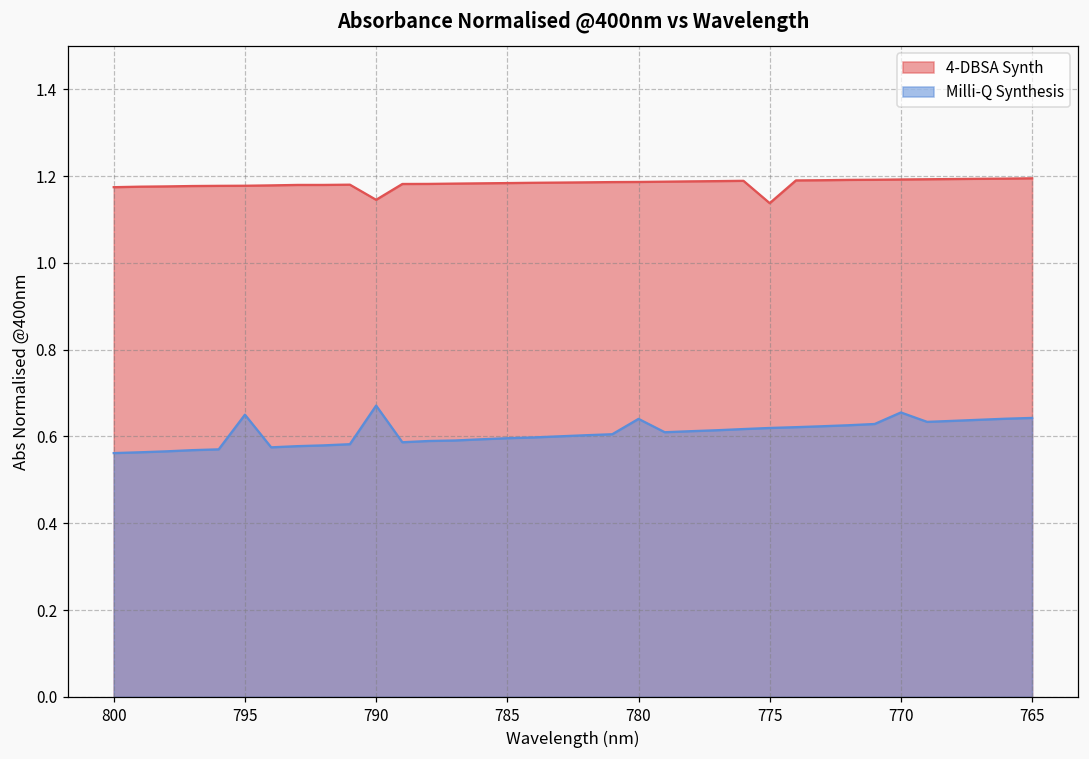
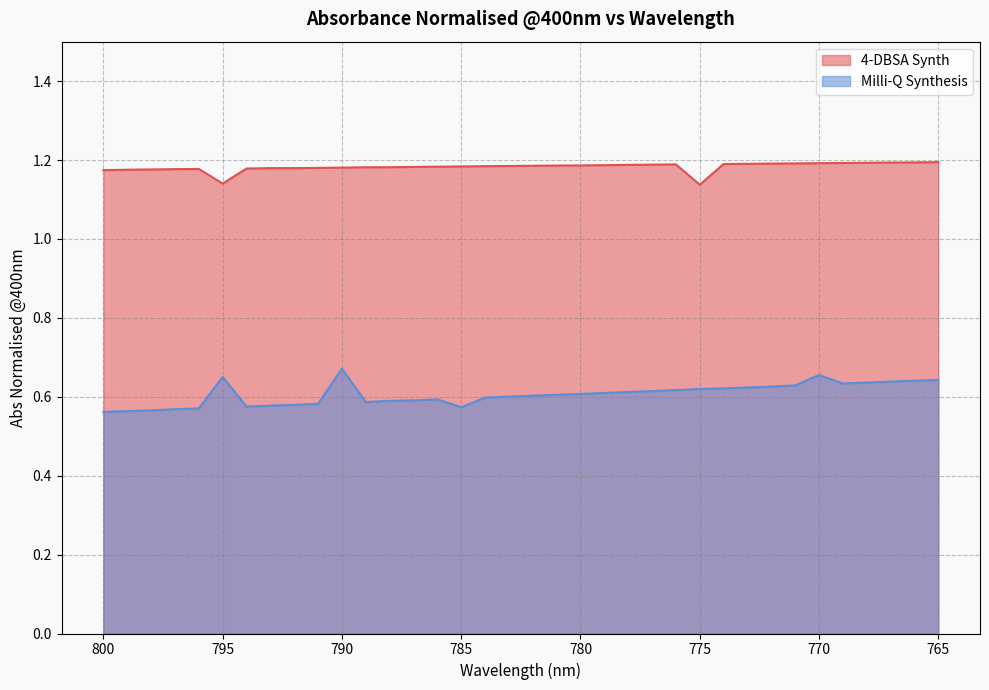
4-DBSA Synth, 795: 1.18 -> 1.14
4-DBSA Synth, 790: 1.15 -> 1.18
Milli-Q Synthesis, 785: 0.60 -> 0.57
Milli-Q Synthesis, 780: 0.64 -> 0.61
